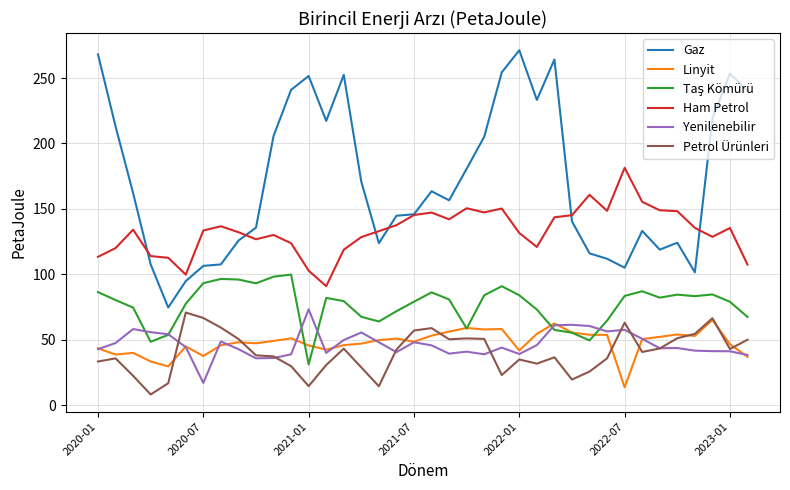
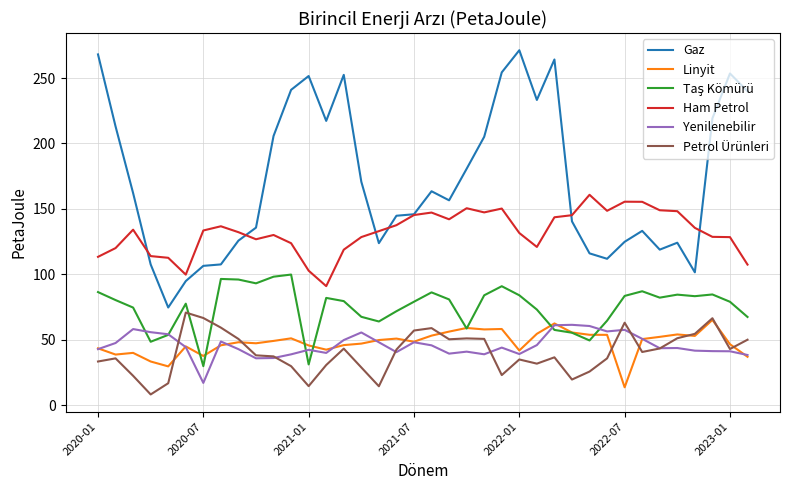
Taş Kömürü, 2020-07: 93 -> 30
Yenilenebilir, 2021-01: 73 -> 42
Gaz, 2022-07: 105 -> 125
Ham Petrol, 2022-07: 181 -> 156
Ham Petrol, 2023-01: 135 -> 128
